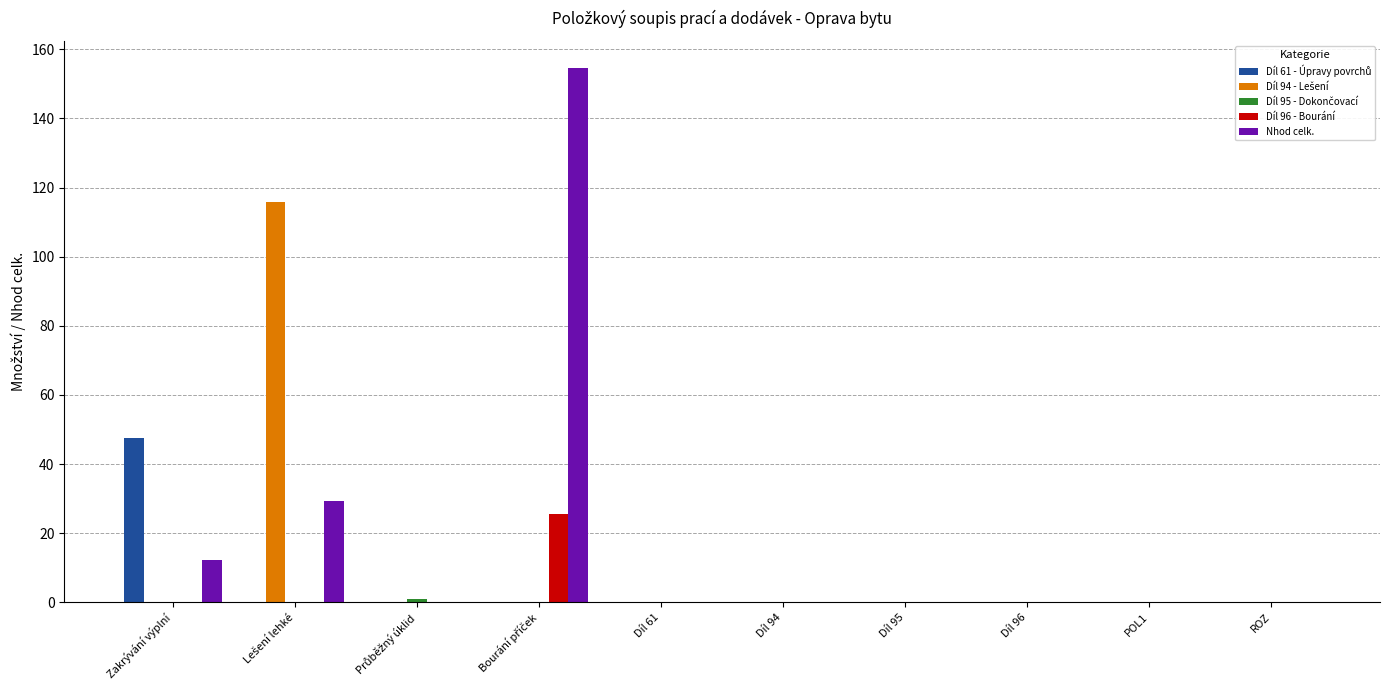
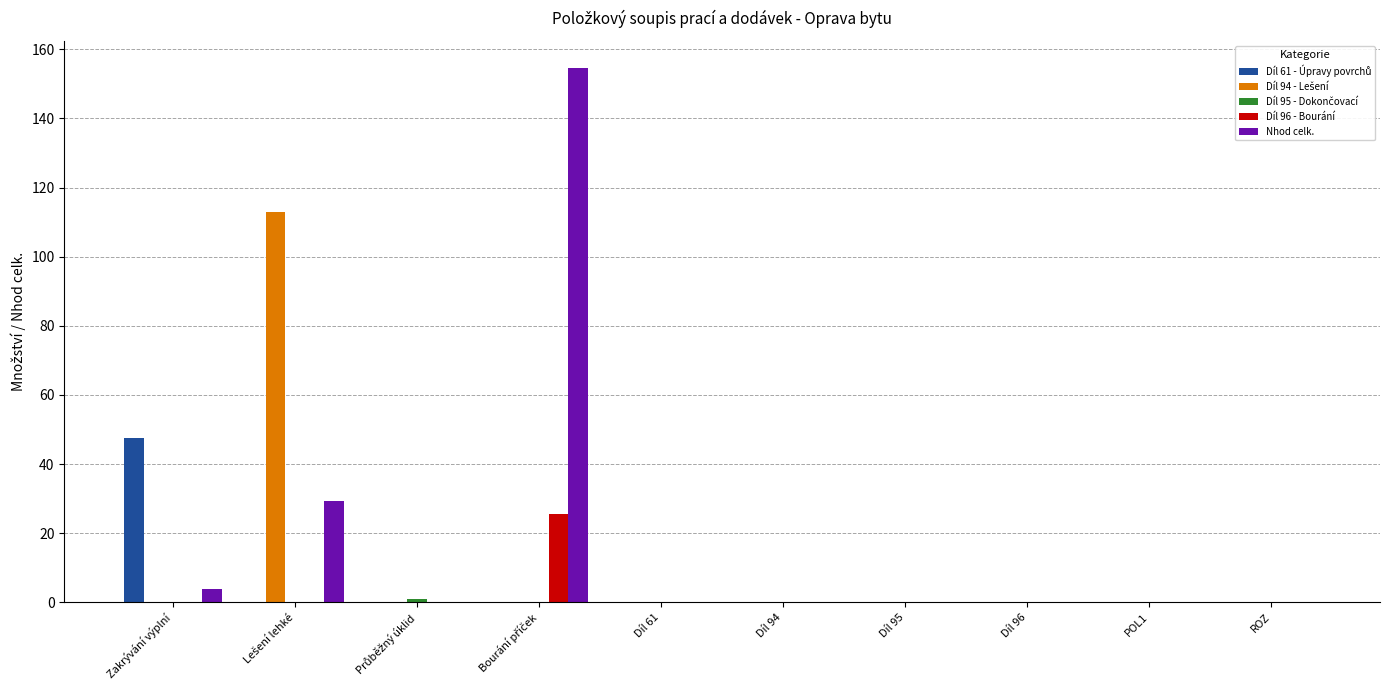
Nhod celk., Zakrývání výplní: 12 -> 4
Díl 94 - Lešení, Lešení lehké: 116 -> 113
